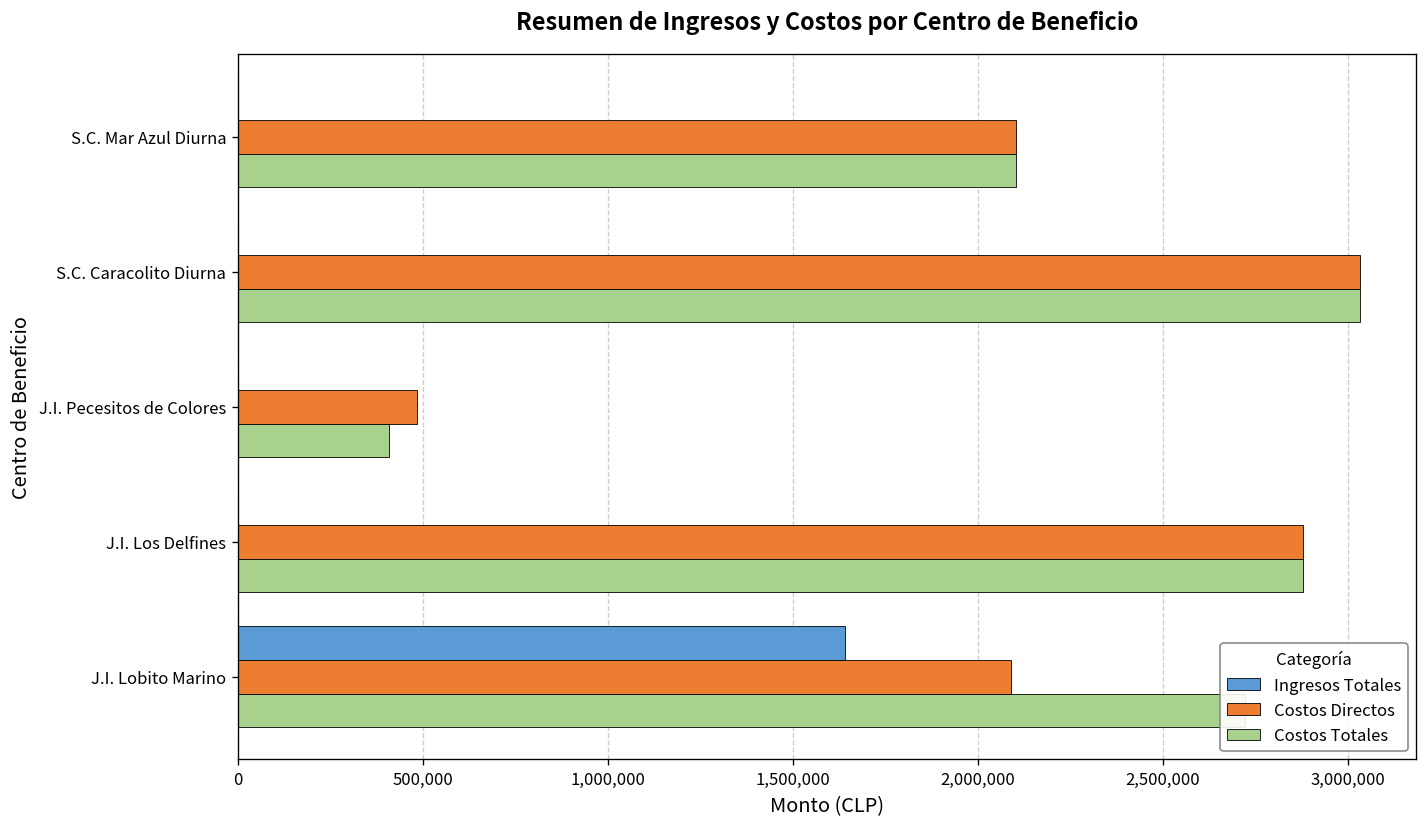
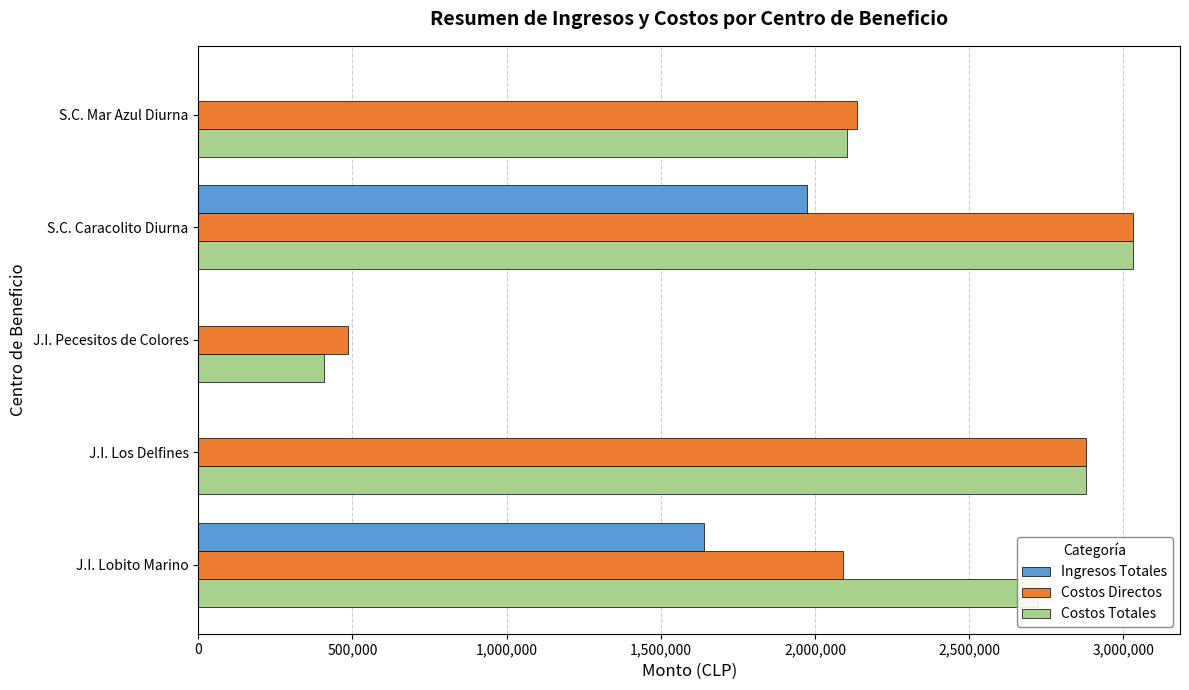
Costos Directos, S.C. Mar Azul Diurna: 2,100,000 -> 2,140,000
Ingresos Totales, S.C. Caracolito Diurna: 0 -> 1,970,000
